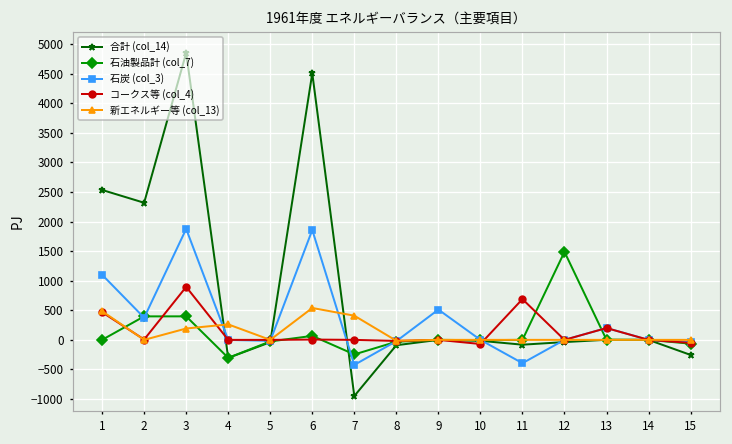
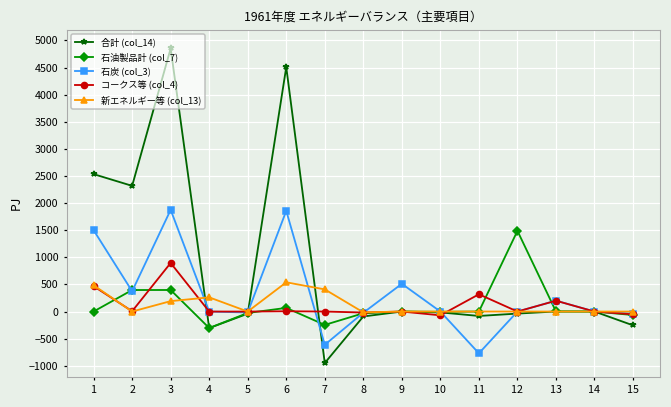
石炭 (col_3), 1: 1100 -> 1500
石炭 (col_3), 7: -400 -> -600
石炭 (col_3), 11: -400 -> -800
コークス等 (col_4), 11: 700 -> 300
